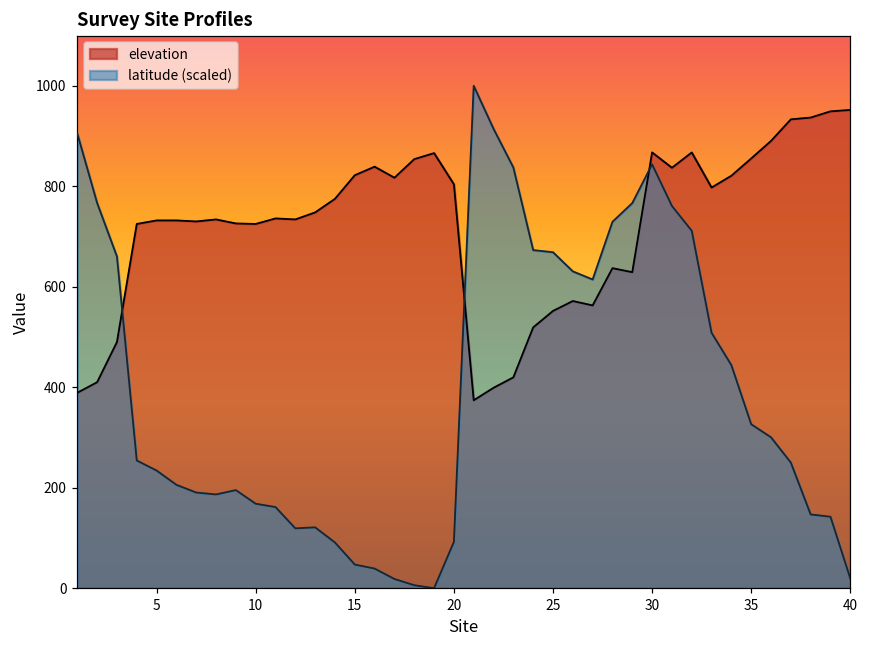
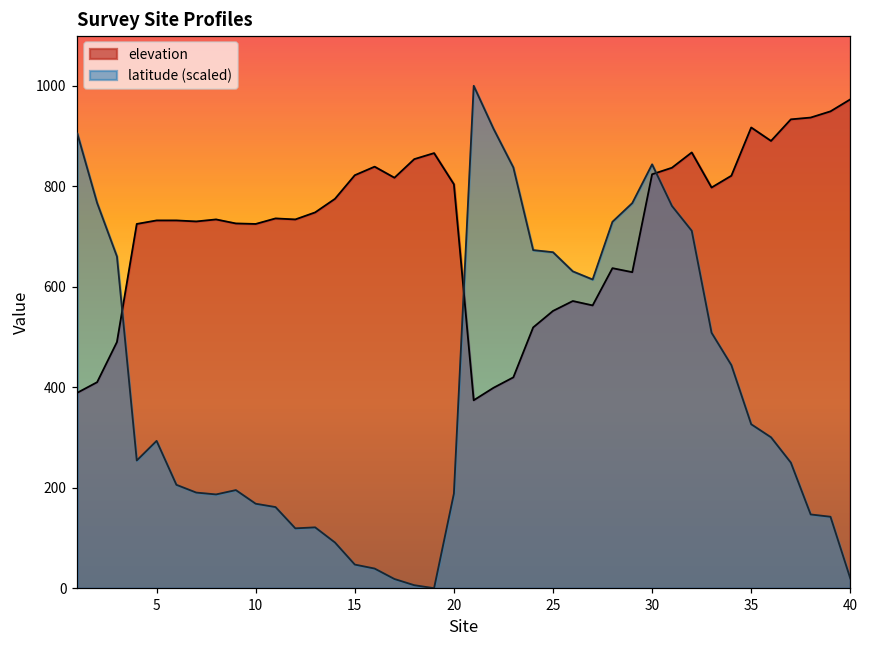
latitude (scaled), 5: 230 -> 290
latitude (scaled), 20: 90 -> 190
elevation, 30: 870 -> 820
elevation, 35: 860 -> 920
elevation, 40: 950 -> 970
